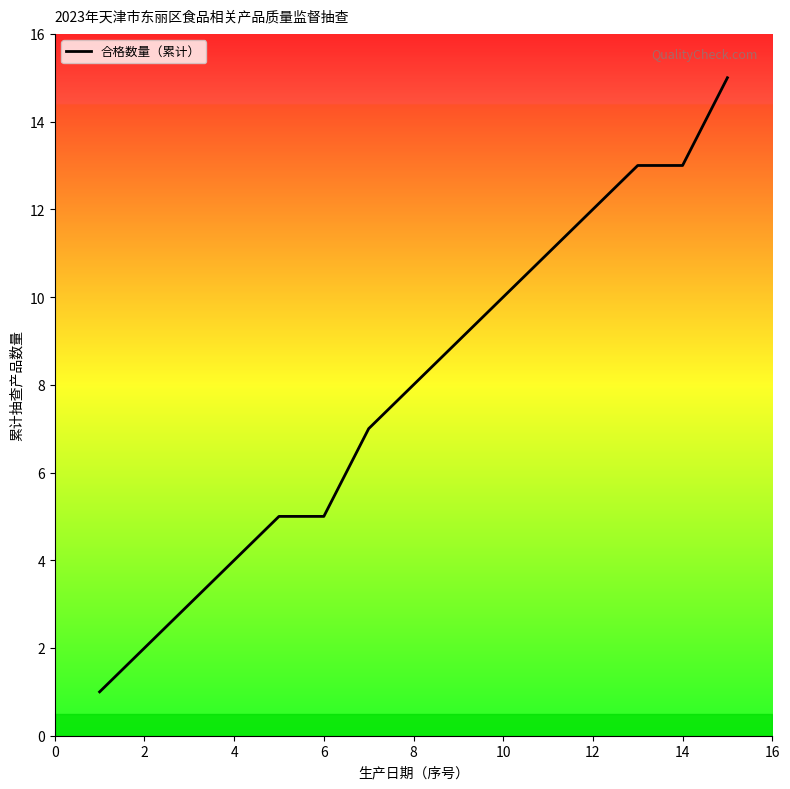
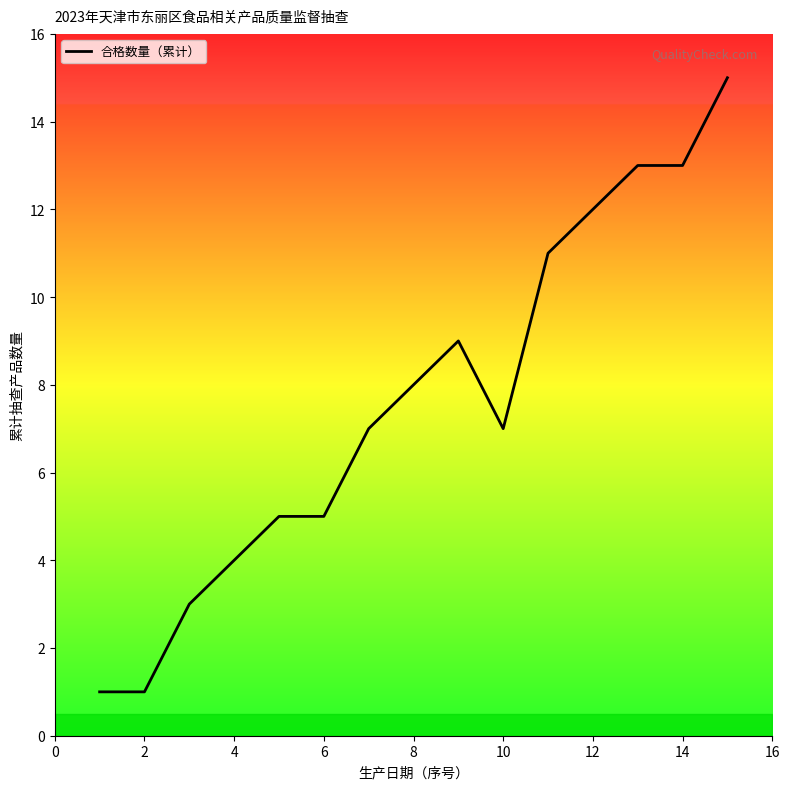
合格数量（累计）, 2: 2 -> 1
合格数量（累计）, 10: 10 -> 7
